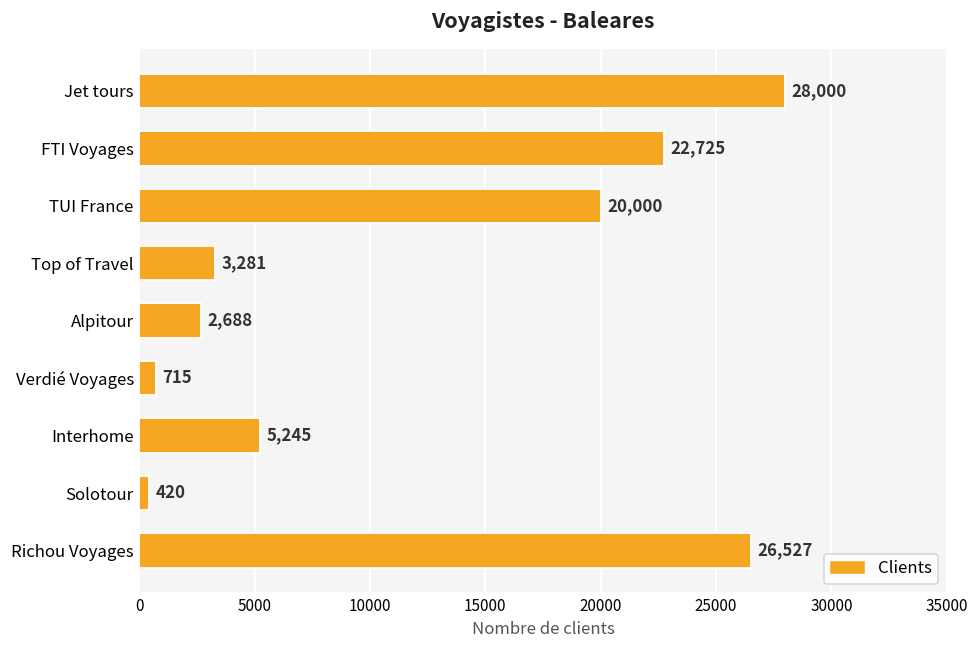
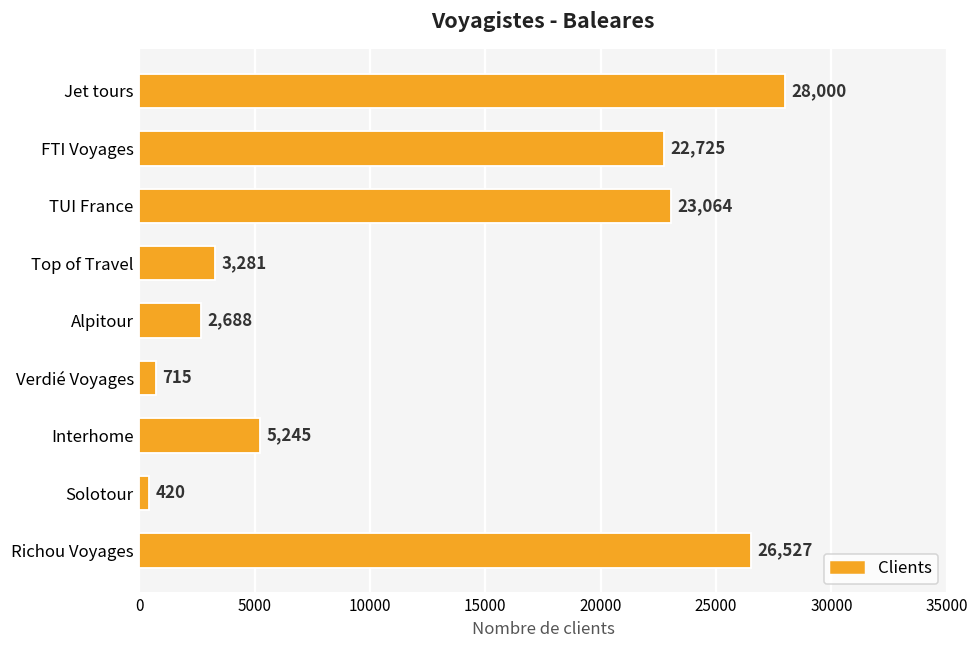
TUI France: 20,000 -> 23,064
